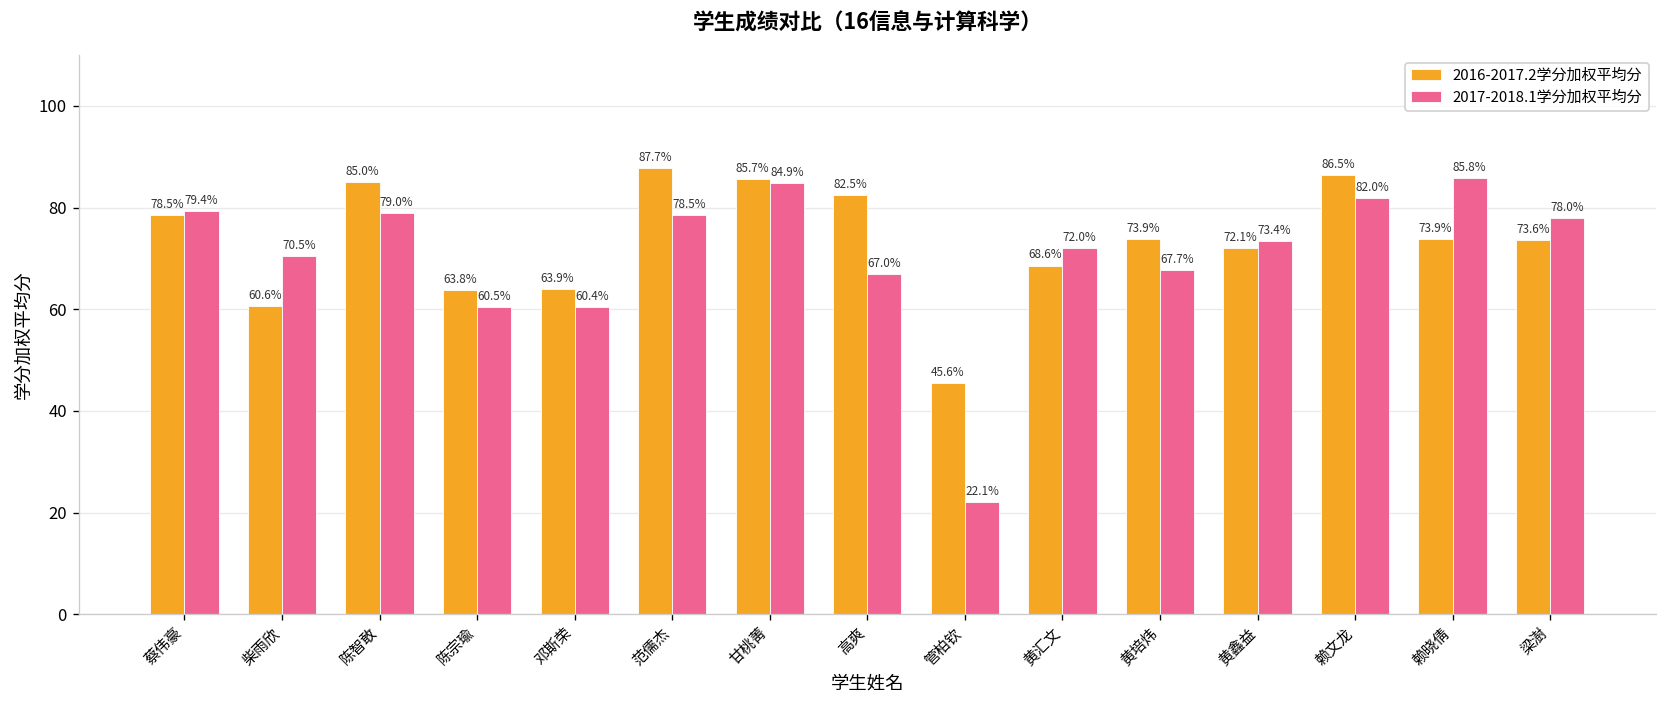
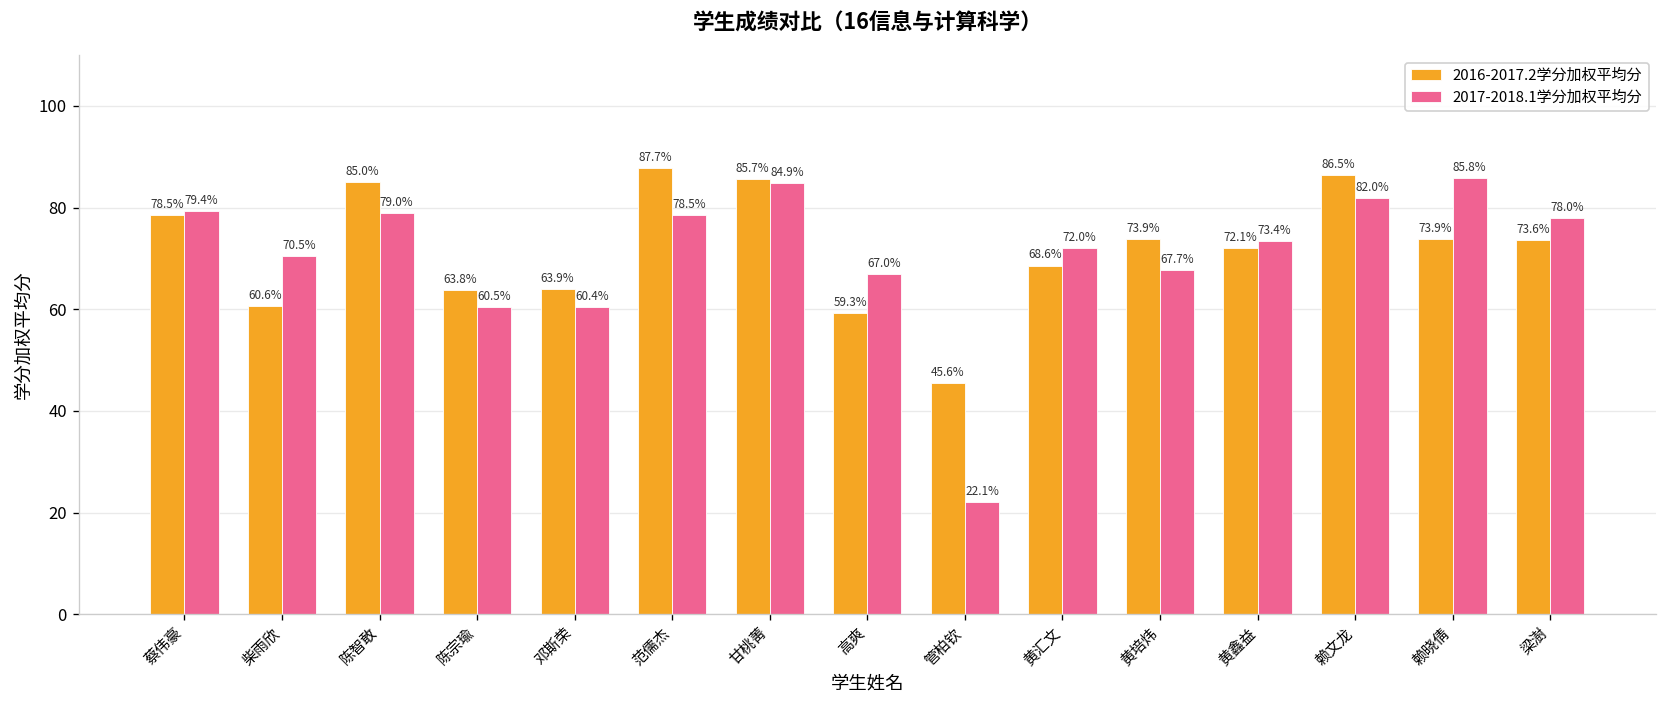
2016-2017.2学分加权平均分, 高爽: 82.5% -> 59.3%
